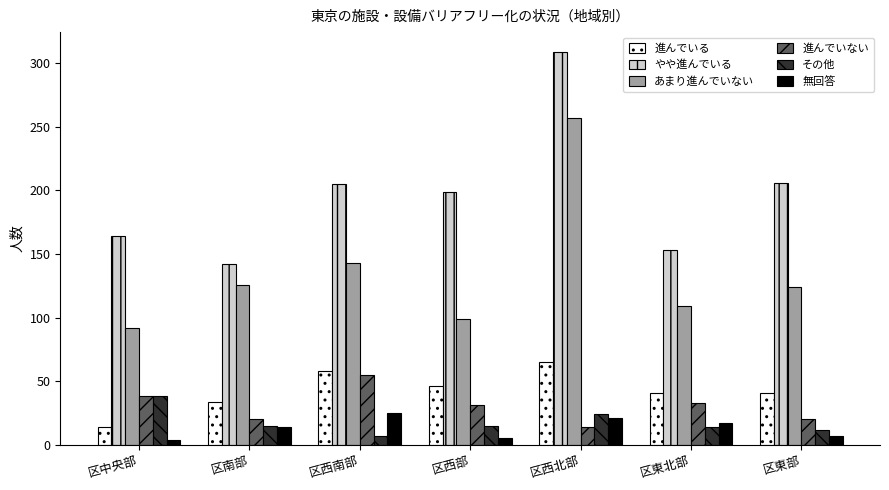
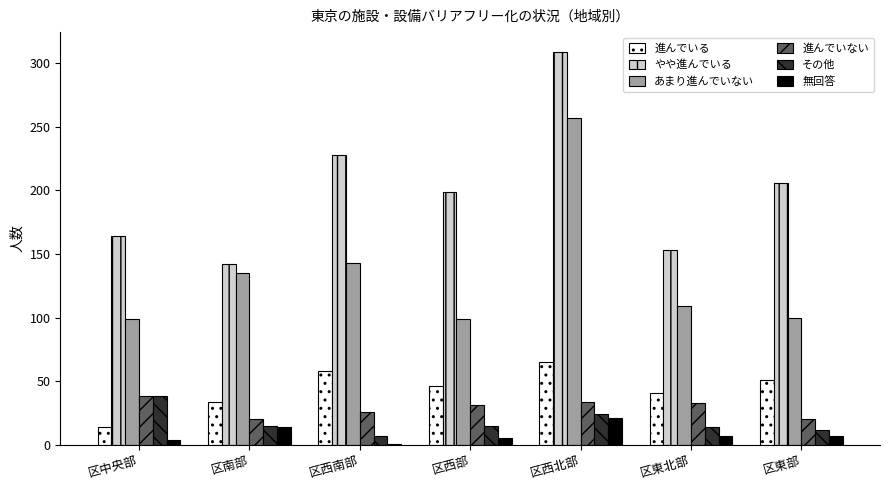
あまり進んでいない, 区中央部: 92 -> 99
あまり進んでいない, 区南部: 126 -> 135
やや進んでいる, 区西南部: 205 -> 228
進んでいない, 区西南部: 55 -> 26
無回答, 区西南部: 25 -> 1
進んでいない, 区西北部: 14 -> 34
無回答, 区東北部: 17 -> 7
進んでいる, 区東部: 41 -> 51
あまり進んでいない, 区東部: 124 -> 100
